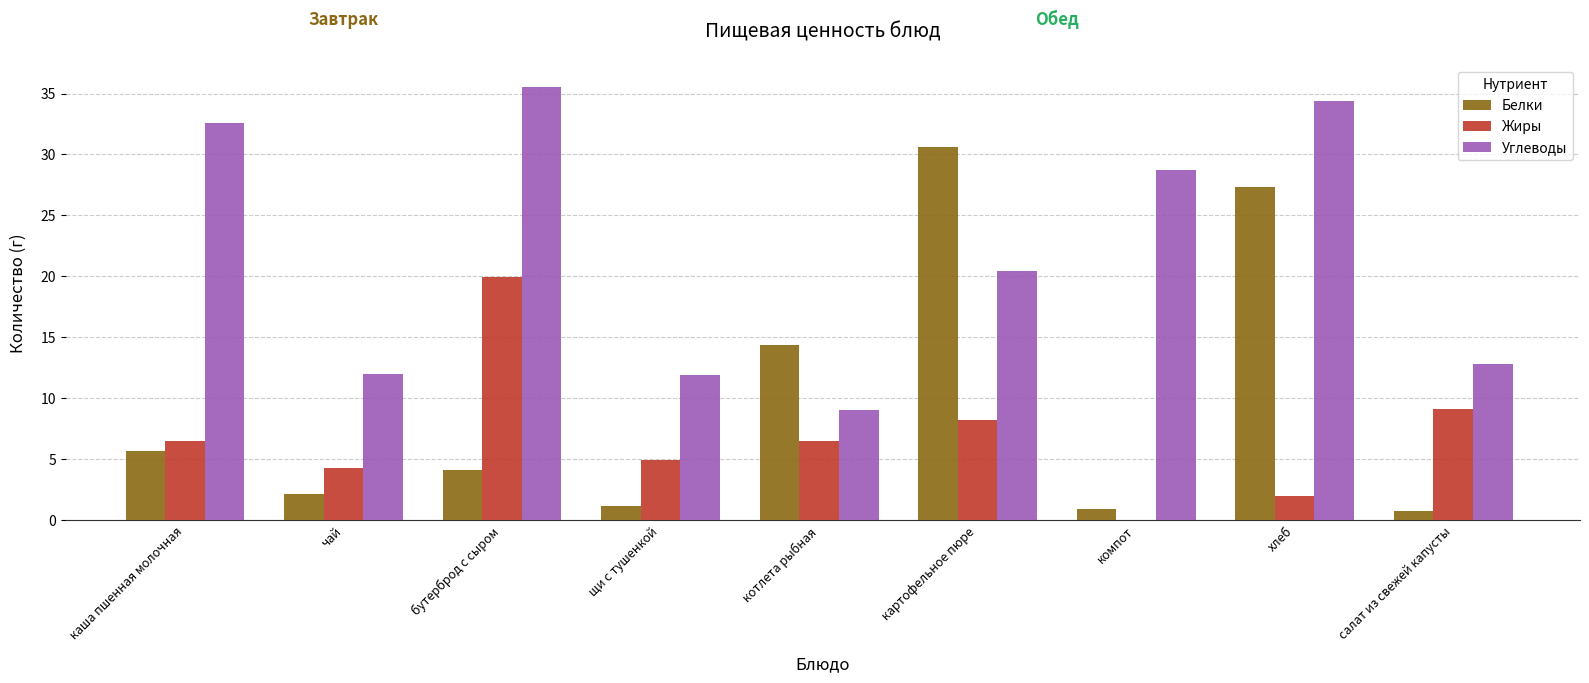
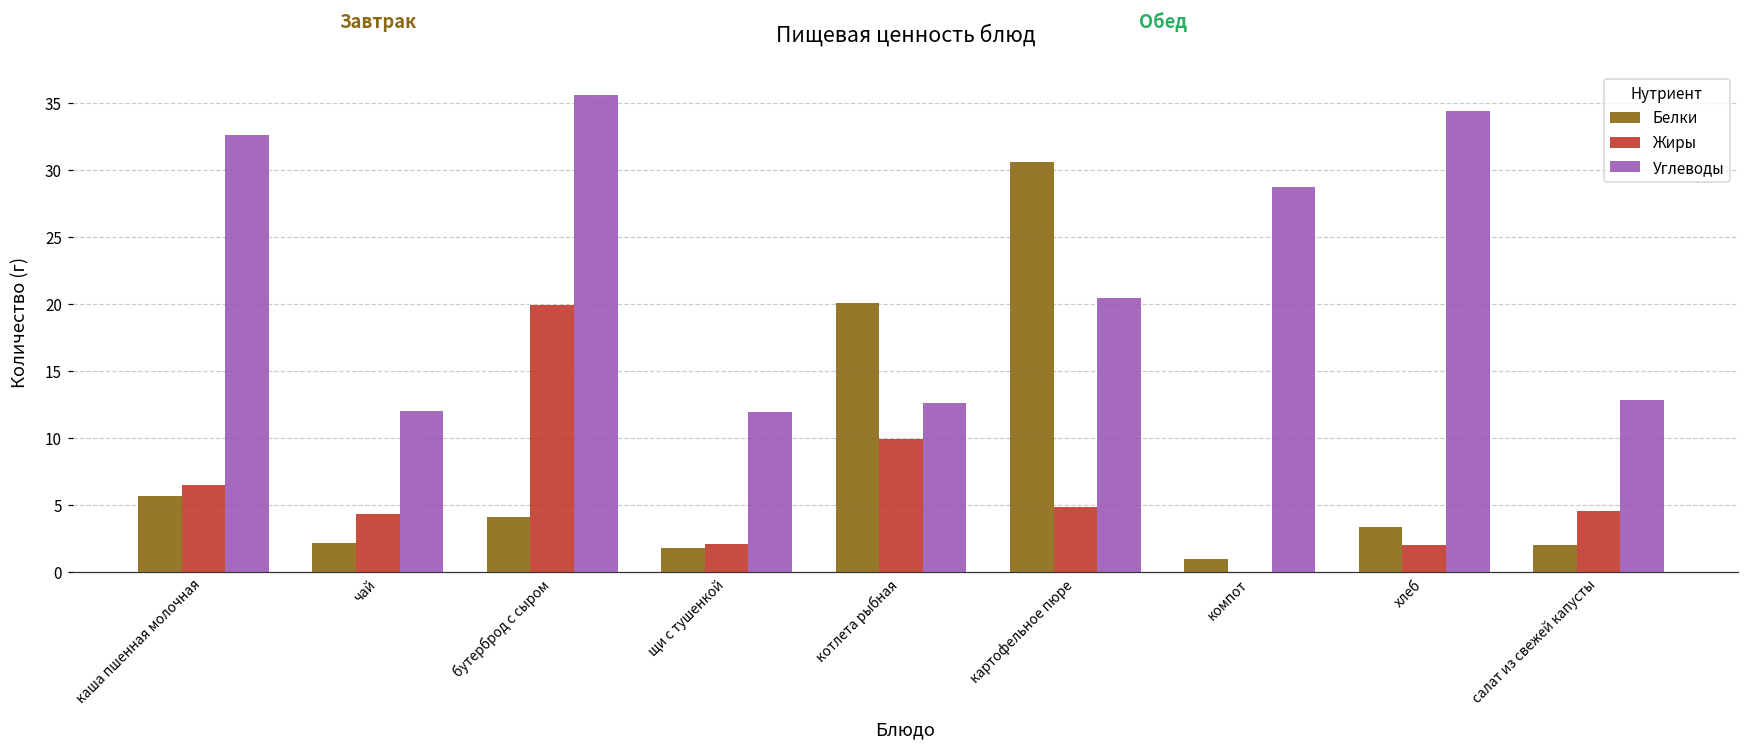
Белки, щи с тушенкой: 1.1 -> 1.8
Жиры, щи с тушенкой: 4.9 -> 2.1
Белки, котлета рыбная: 14.3 -> 20.1
Жиры, котлета рыбная: 6.5 -> 9.9
Углеводы, котлета рыбная: 9.0 -> 12.6
Жиры, картофельное пюре: 8.2 -> 4.8
Белки, хлеб: 27.4 -> 3.4
Белки, салат из свежей капусты: 0.8 -> 2.0
Жиры, салат из свежей капусты: 9.1 -> 4.6
